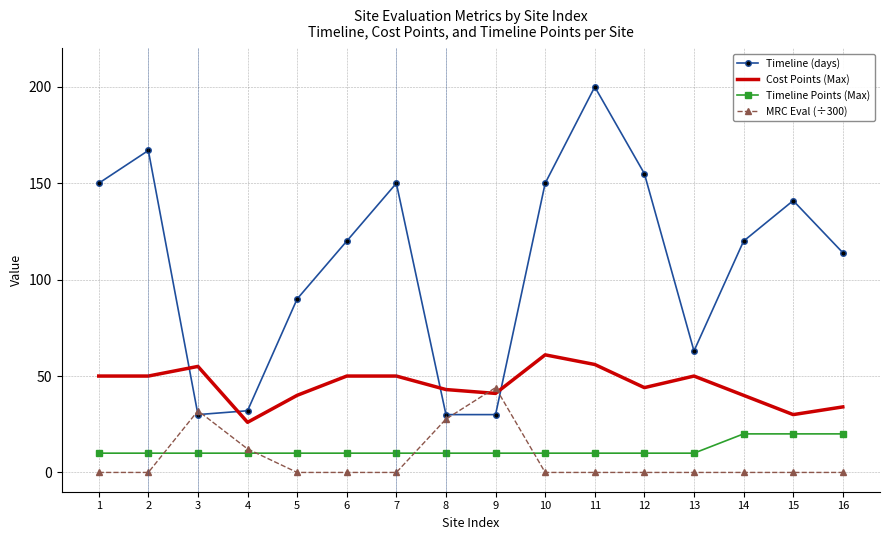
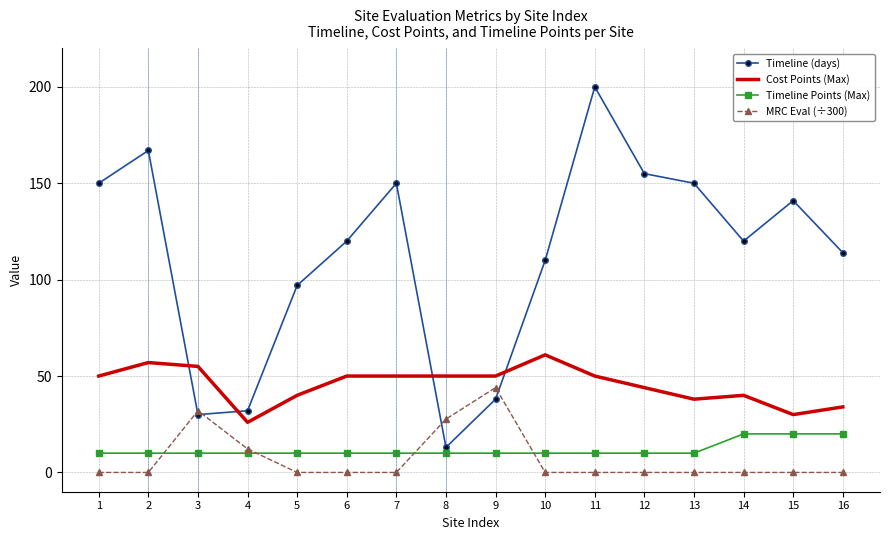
Cost Points (Max), 2: 50 -> 57
Timeline (days), 5: 90 -> 97
Timeline (days), 8: 30 -> 13
Cost Points (Max), 8: 43 -> 50
Timeline (days), 9: 30 -> 38
Cost Points (Max), 9: 41 -> 50
Timeline (days), 10: 150 -> 110
Cost Points (Max), 11: 56 -> 50
Timeline (days), 13: 63 -> 150
Cost Points (Max), 13: 50 -> 38
